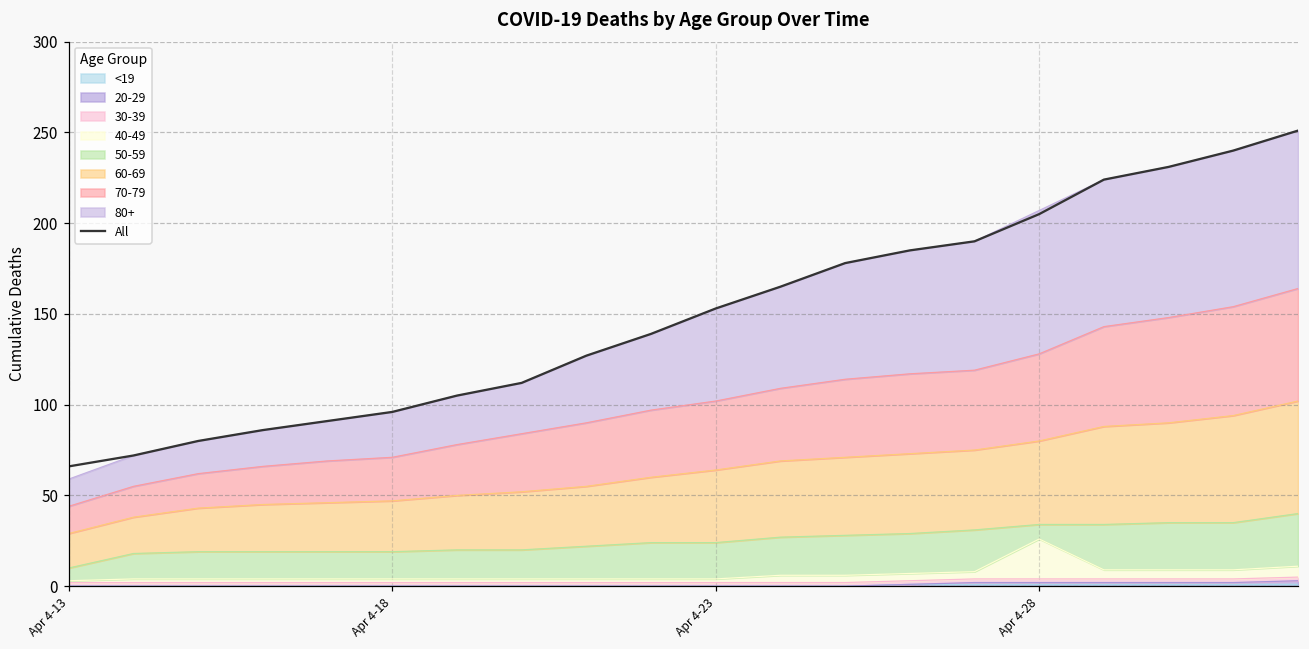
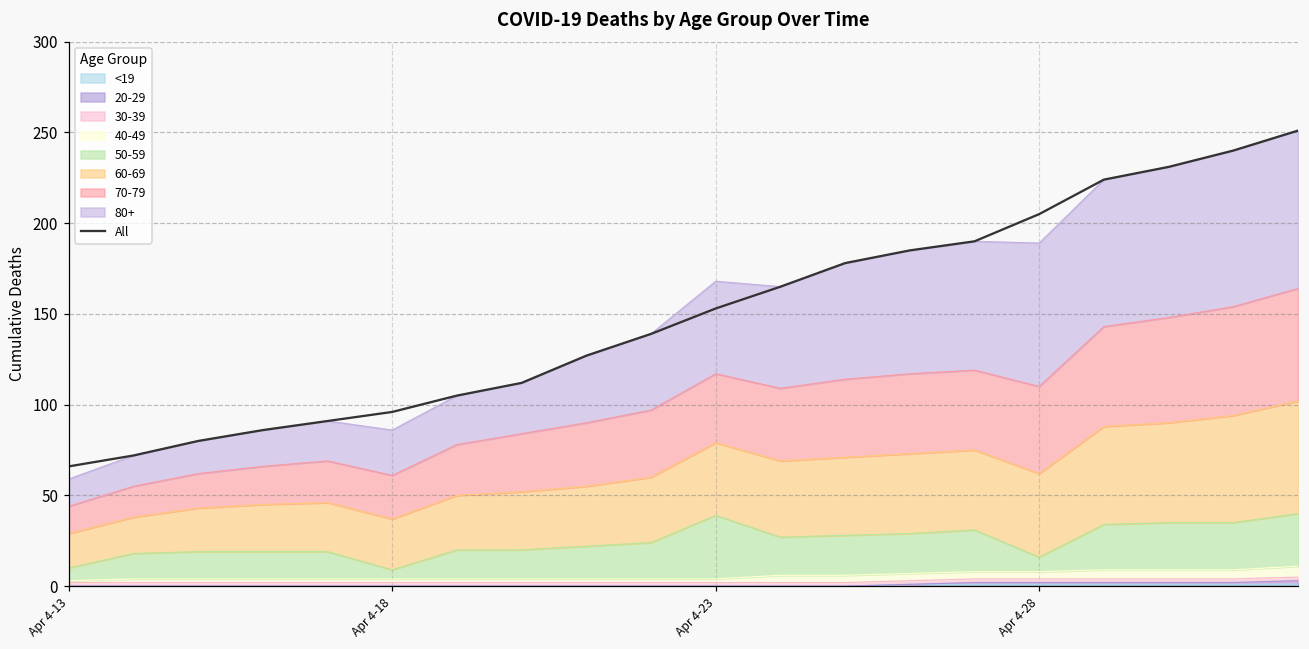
50-59, Apr 4-18: 15 -> 5
50-59, Apr 4-23: 20 -> 35
40-49, Apr 4-28: 22 -> 4
